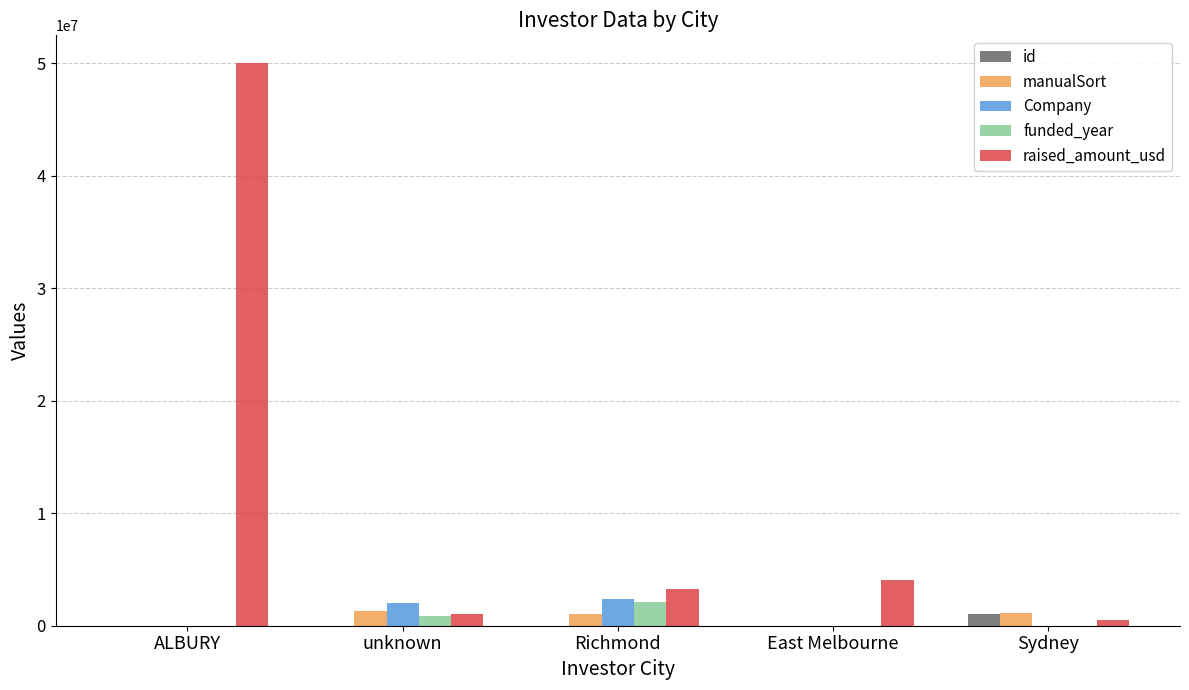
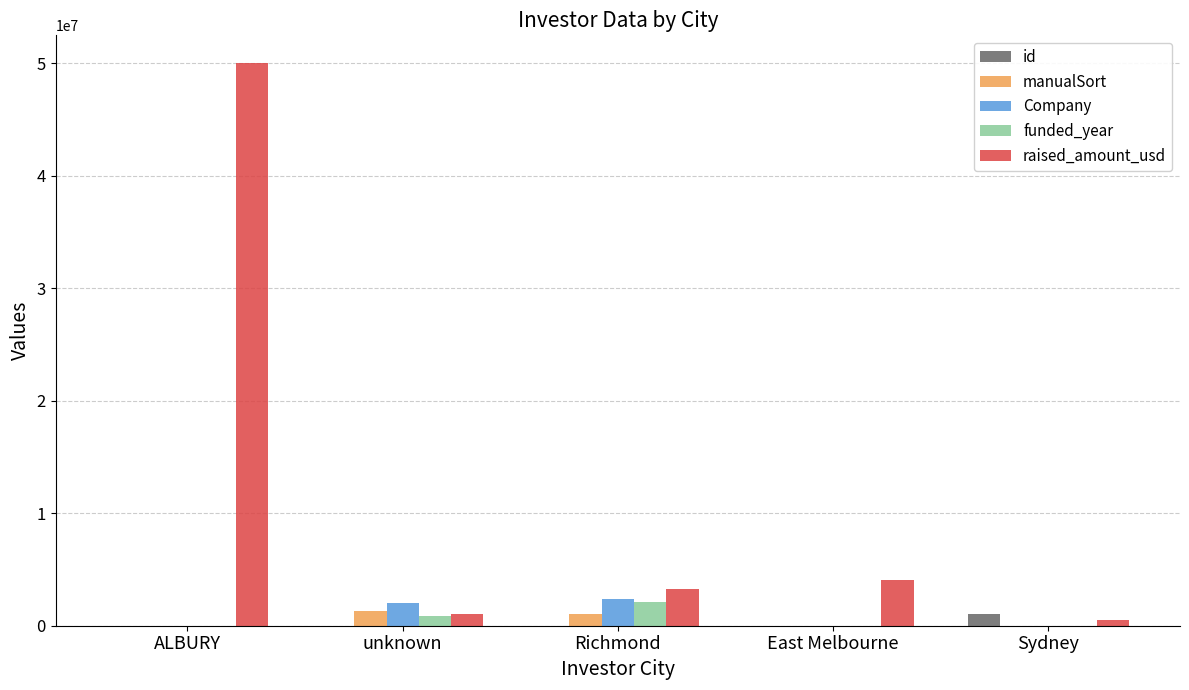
manualSort, Sydney: 1200000 -> 0
